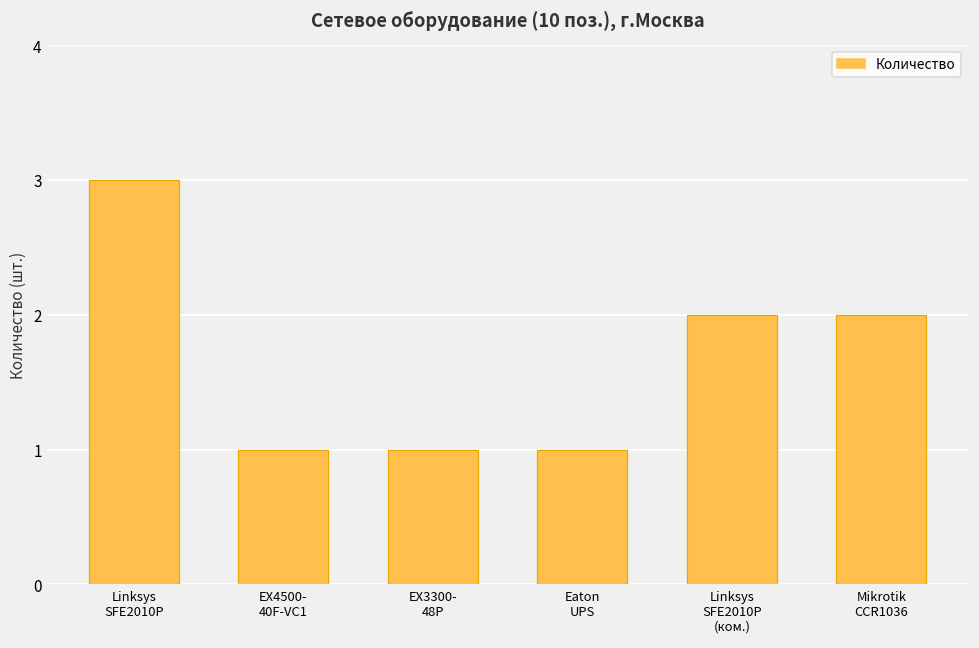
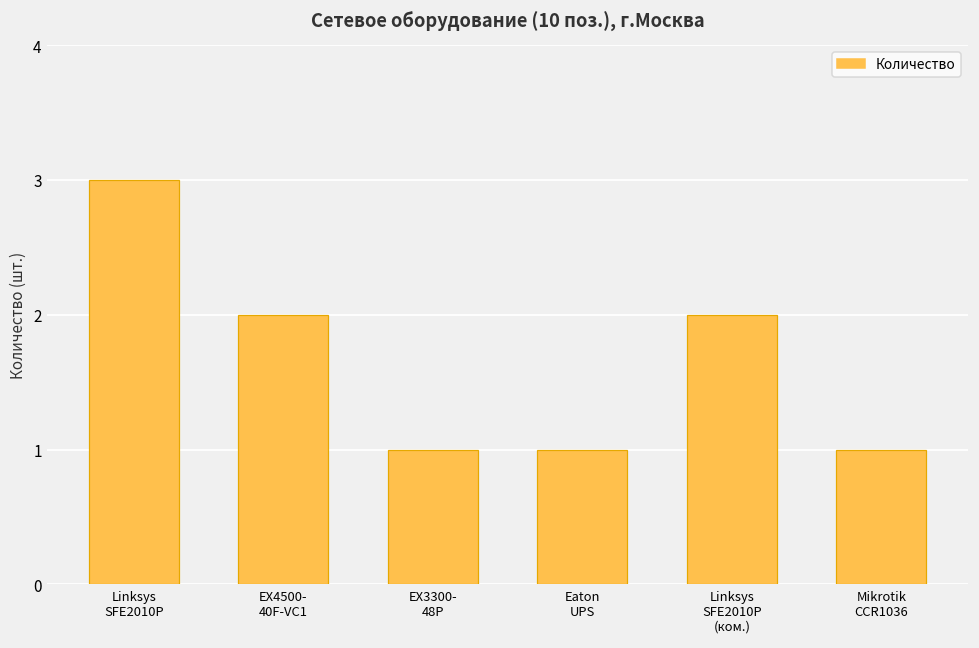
EX4500- 40F-VC1: 1 -> 2
Mikrotik CCR1036: 2 -> 1
